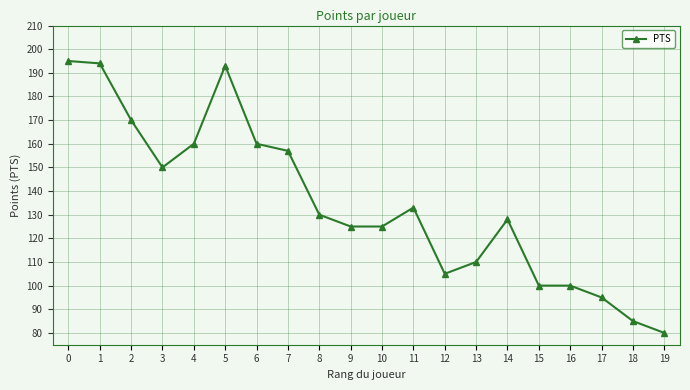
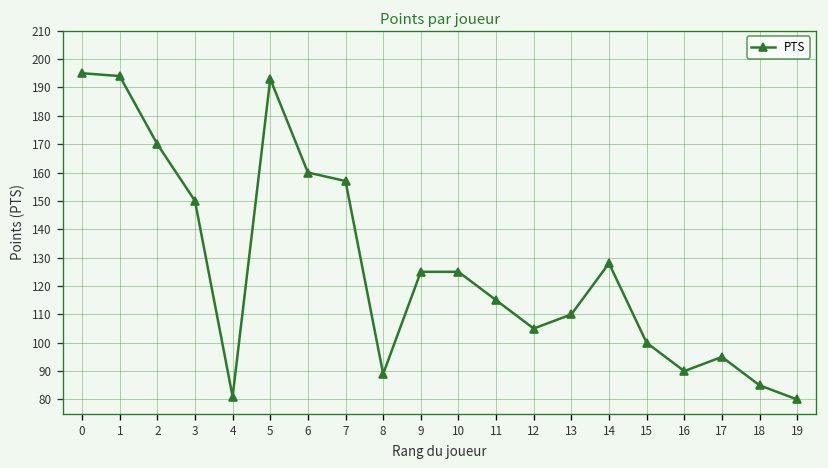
4: 160 -> 81
8: 130 -> 89
11: 133 -> 115
16: 100 -> 90
